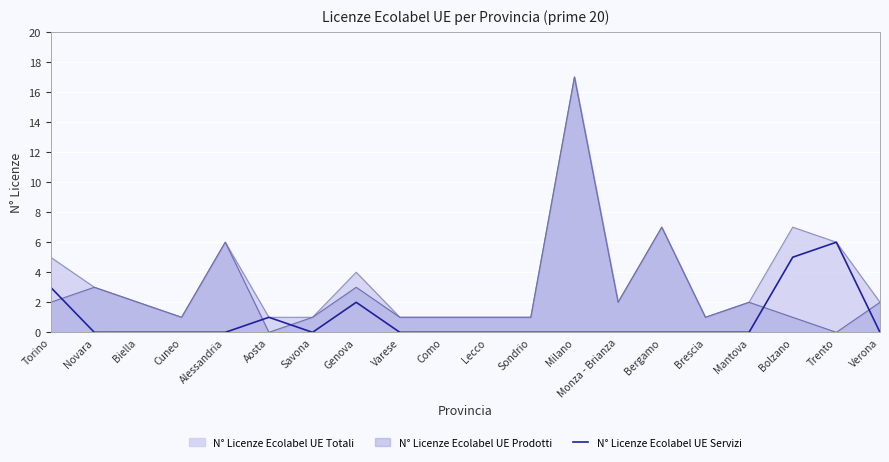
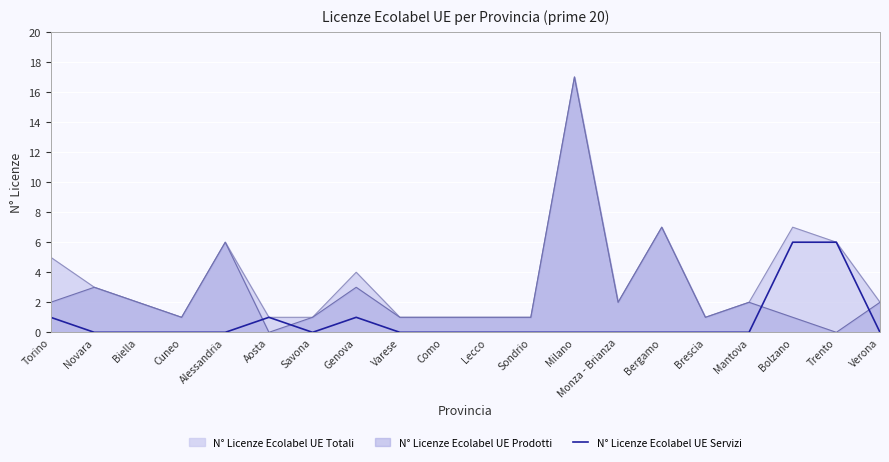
N° Licenze Ecolabel UE Servizi, Torino: 3 -> 1
N° Licenze Ecolabel UE Servizi, Genova: 2 -> 1
N° Licenze Ecolabel UE Servizi, Bolzano: 5 -> 6
